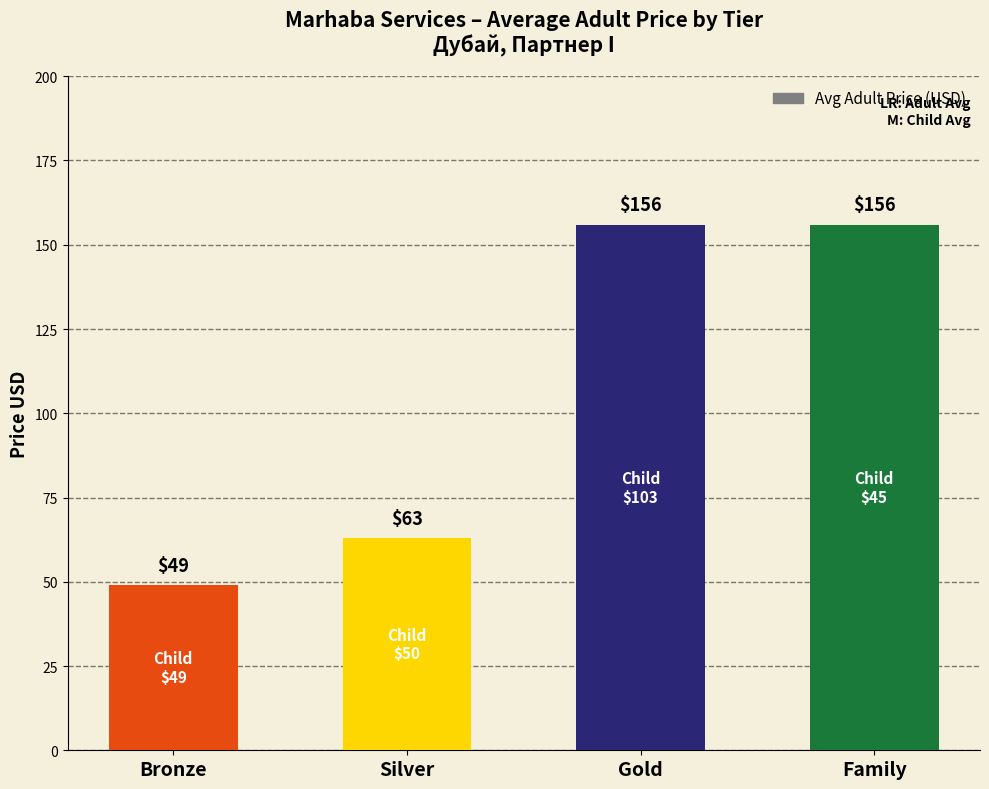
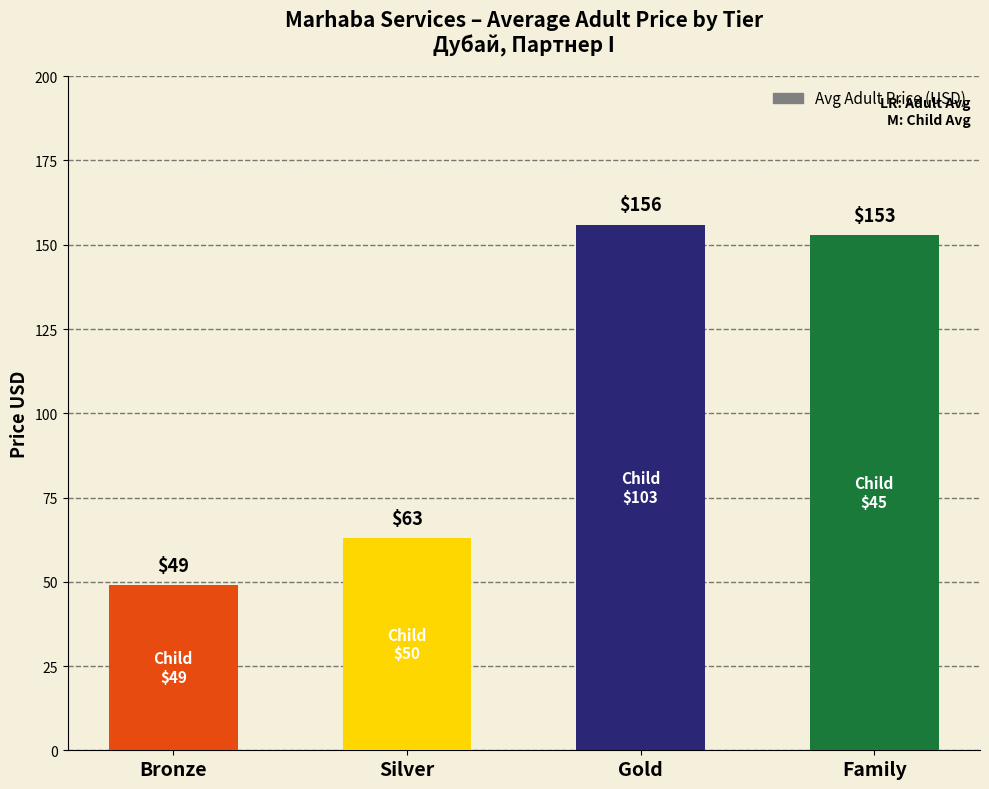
Family: $156 -> $153
